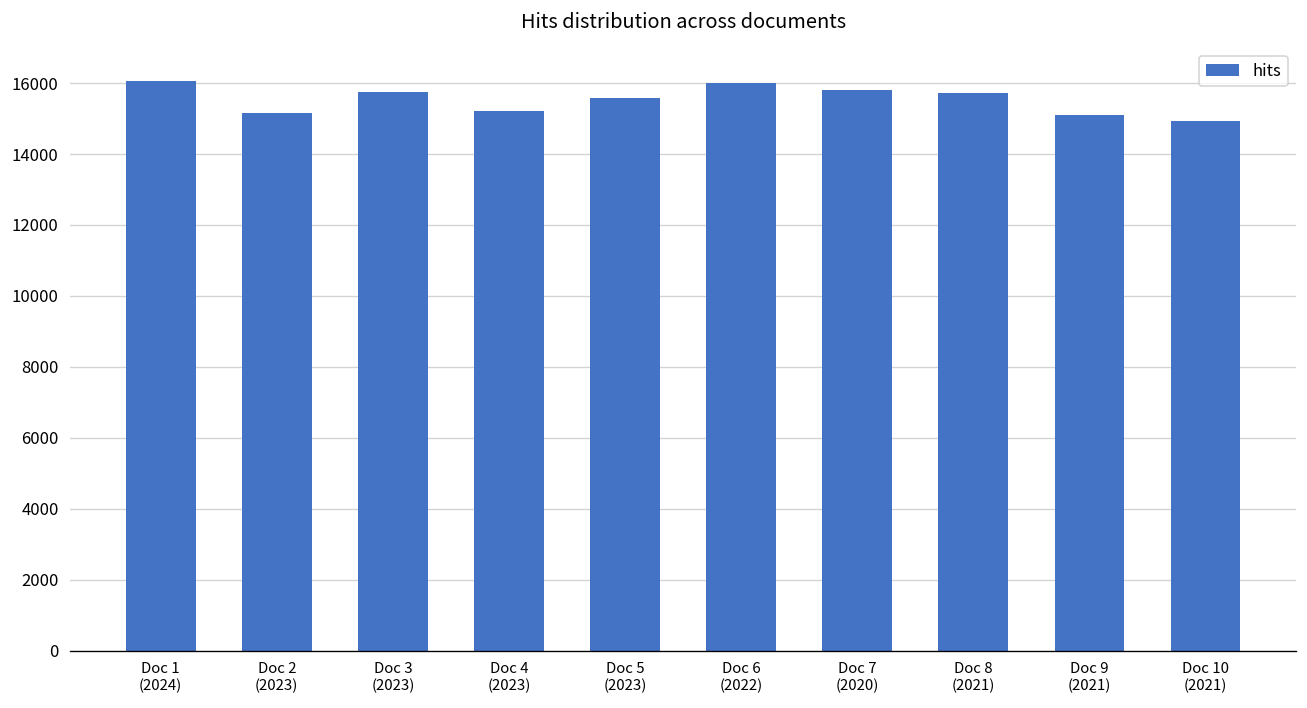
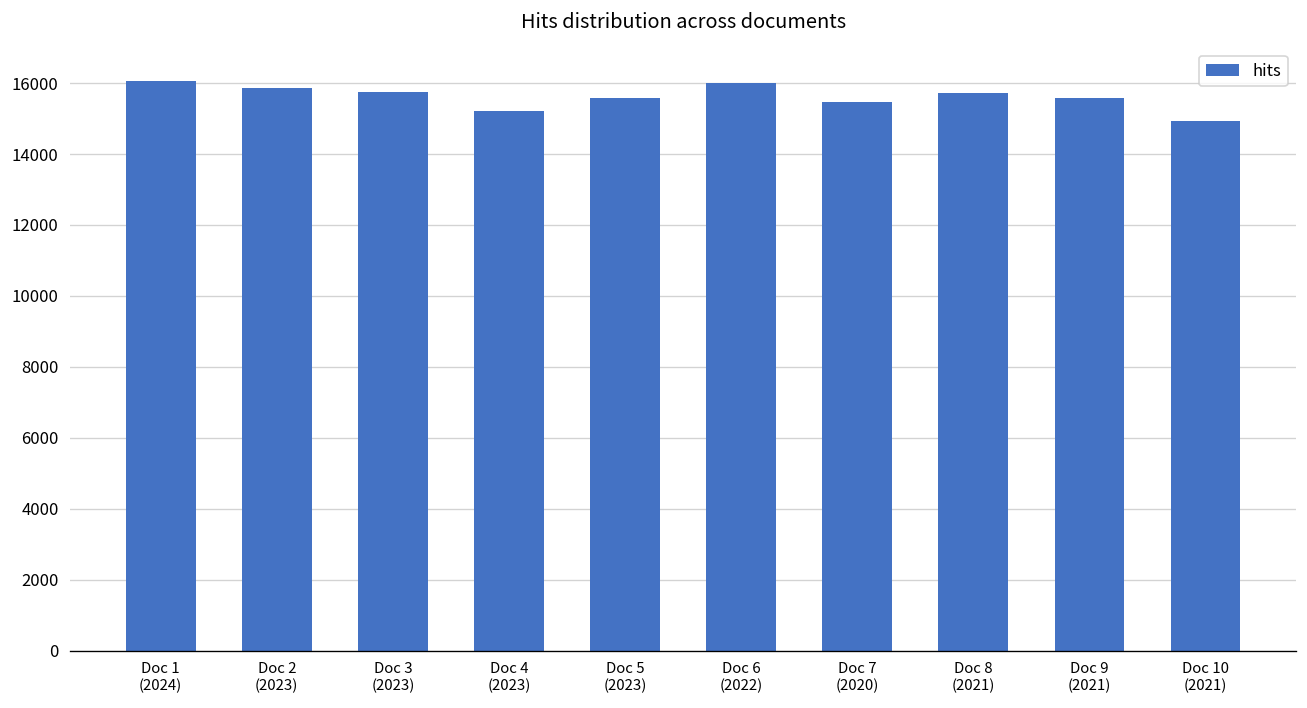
Doc 2 (2023): 15200 -> 15900
Doc 7 (2020): 15800 -> 15500
Doc 9 (2021): 15100 -> 15600
